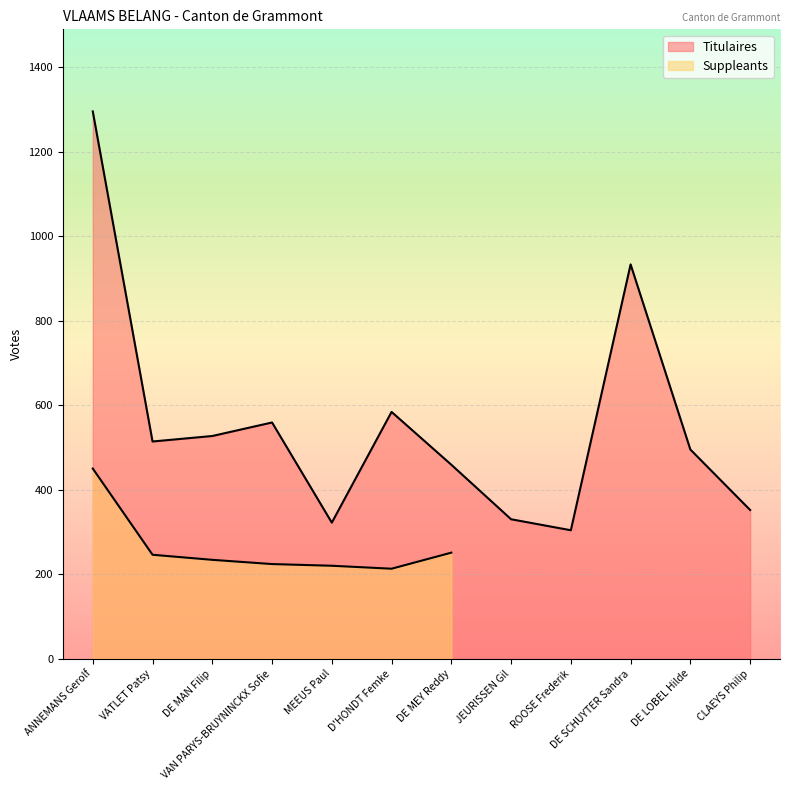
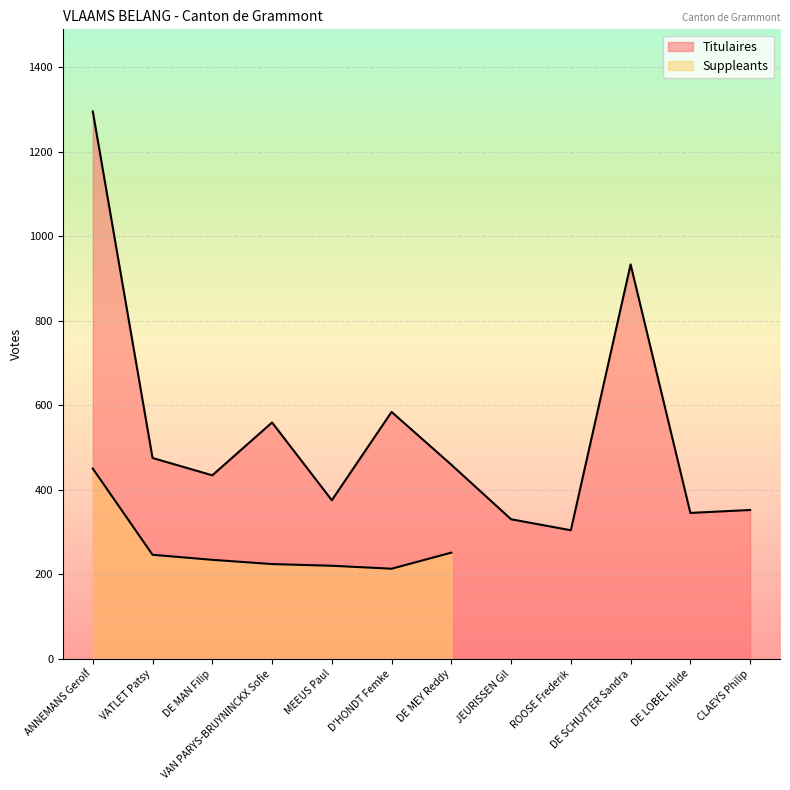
Titulaires, VATLET Patsy: 510 -> 480
Titulaires, DE MAN Filip: 530 -> 430
Titulaires, MEEUS Paul: 320 -> 380
Titulaires, DE LOBEL Hilde: 500 -> 350
